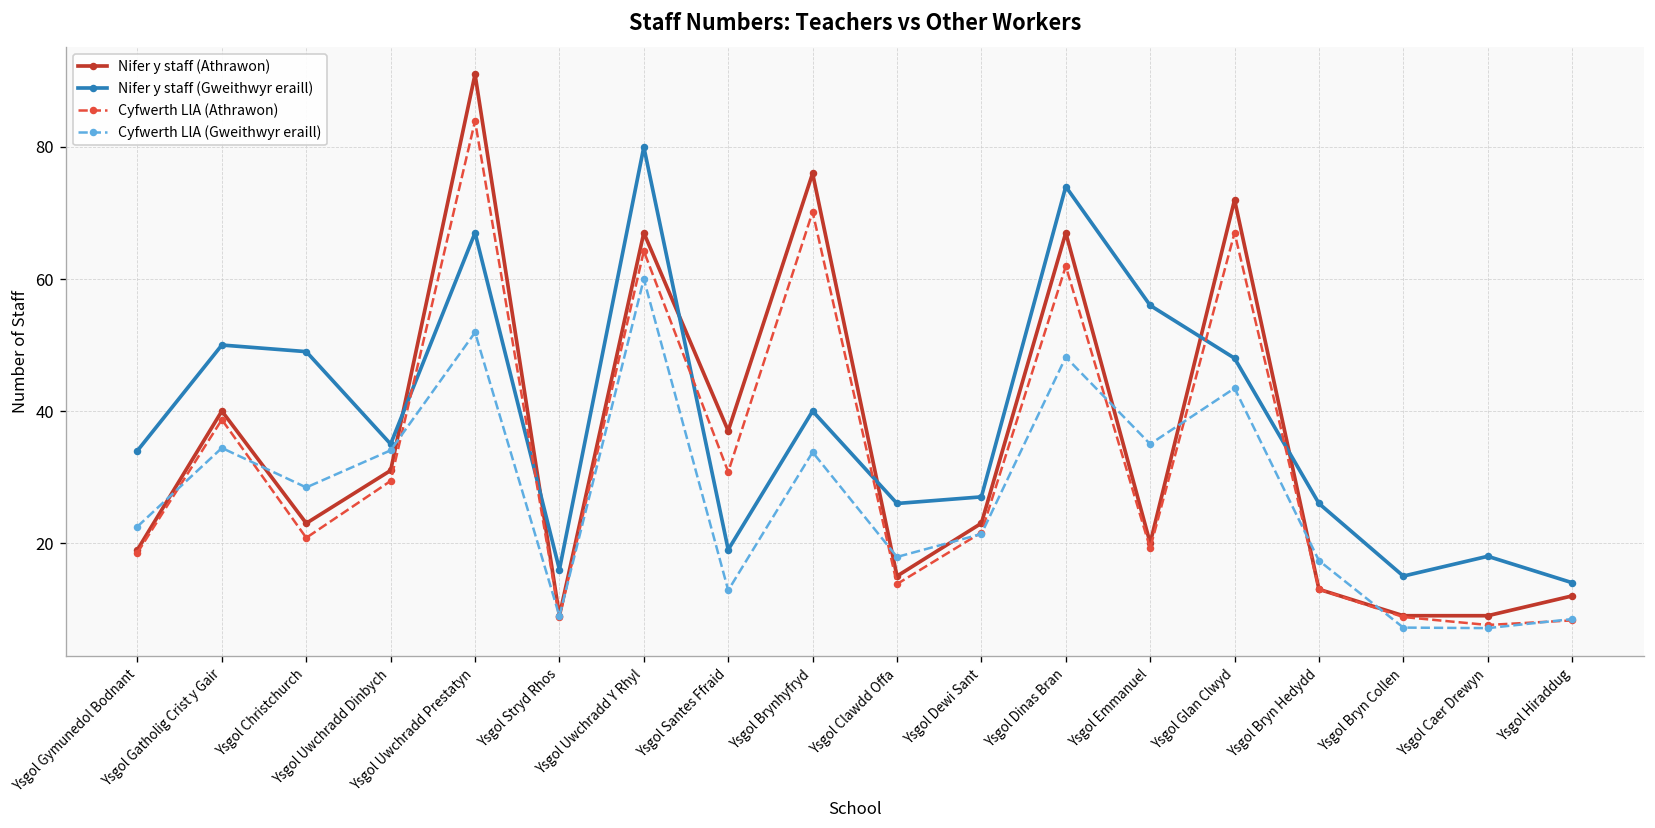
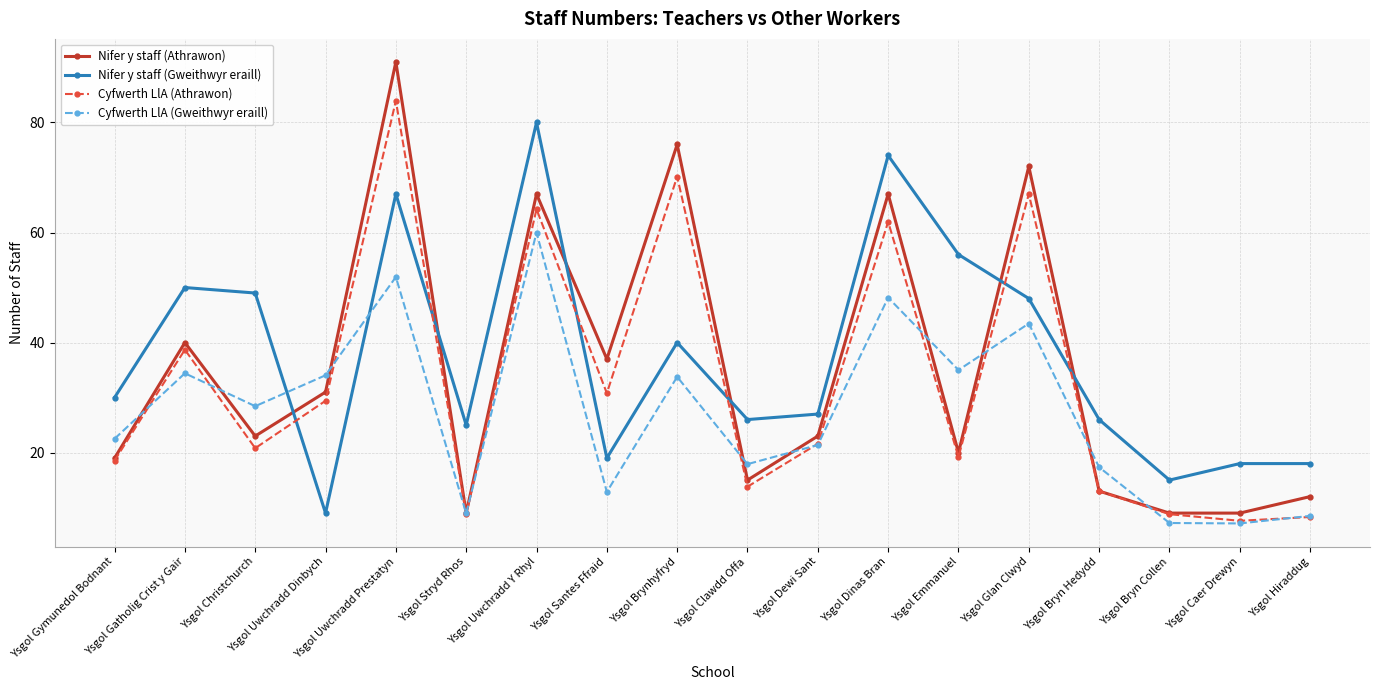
Nifer y staff (Gweithwyr eraill), Ysgol Gymunedol Bodnant: 34 -> 30
Nifer y staff (Gweithwyr eraill), Ysgol Uwchradd Dinbych: 35 -> 9
Nifer y staff (Gweithwyr eraill), Ysgol Stryd Rhos: 16 -> 25
Nifer y staff (Gweithwyr eraill), Ysgol Hiraddug: 14 -> 18
